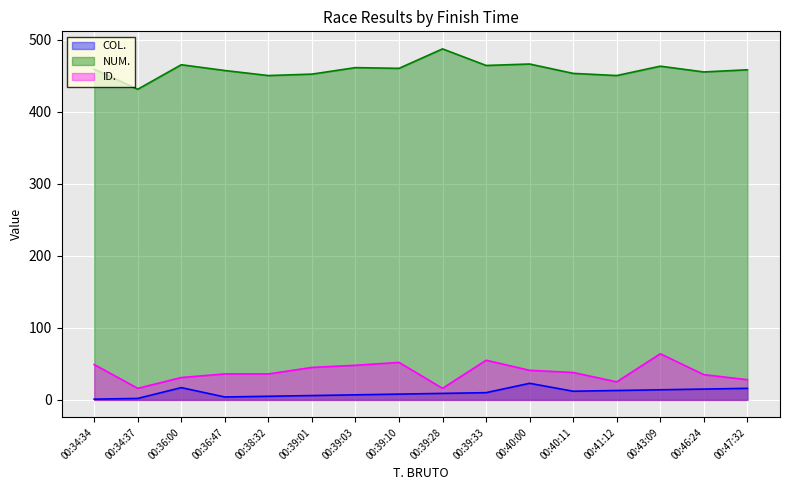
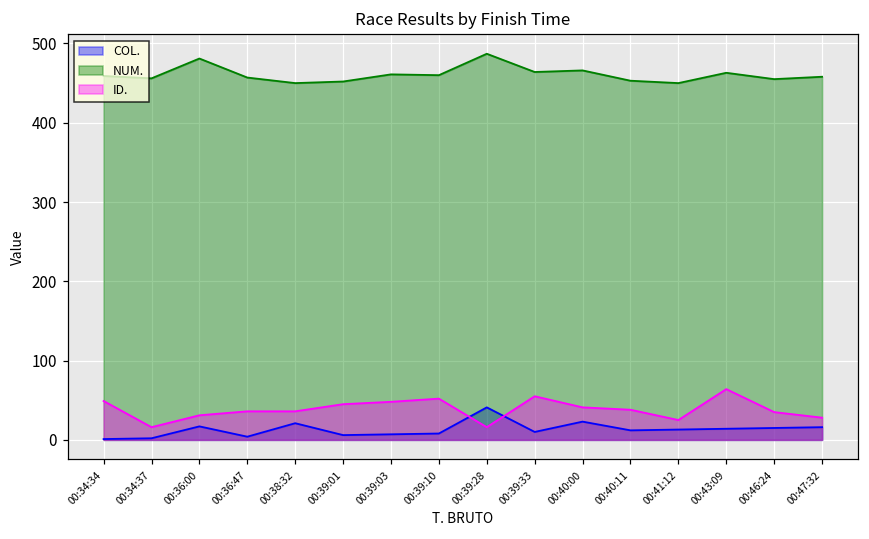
NUM., 00:34:37: 430 -> 460
NUM., 00:36:00: 470 -> 480
COL., 00:38:32: 10 -> 20
COL., 00:39:28: 10 -> 40
